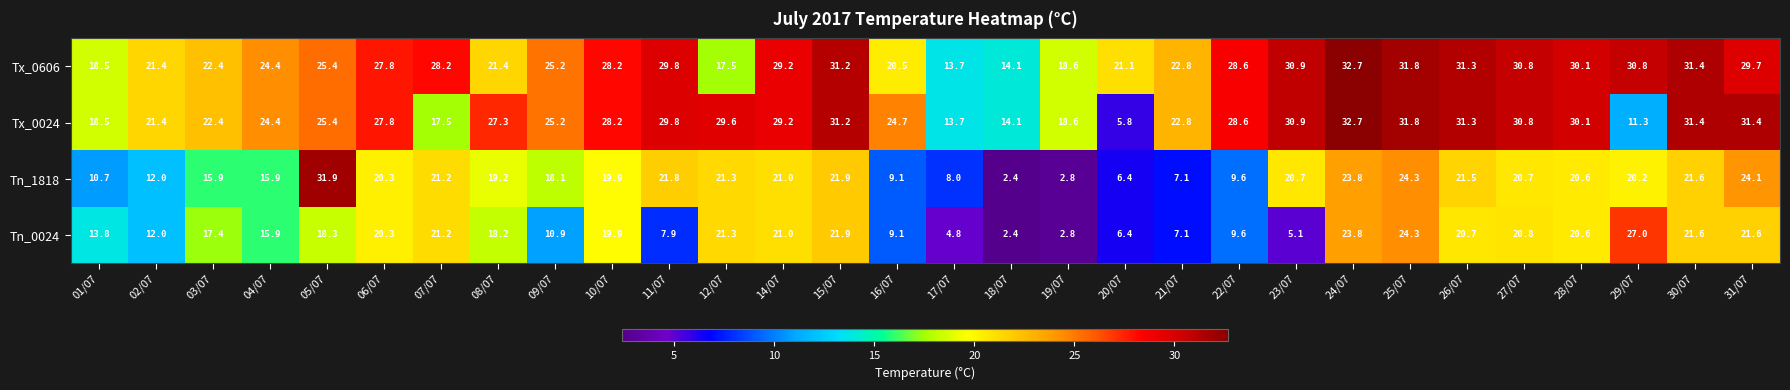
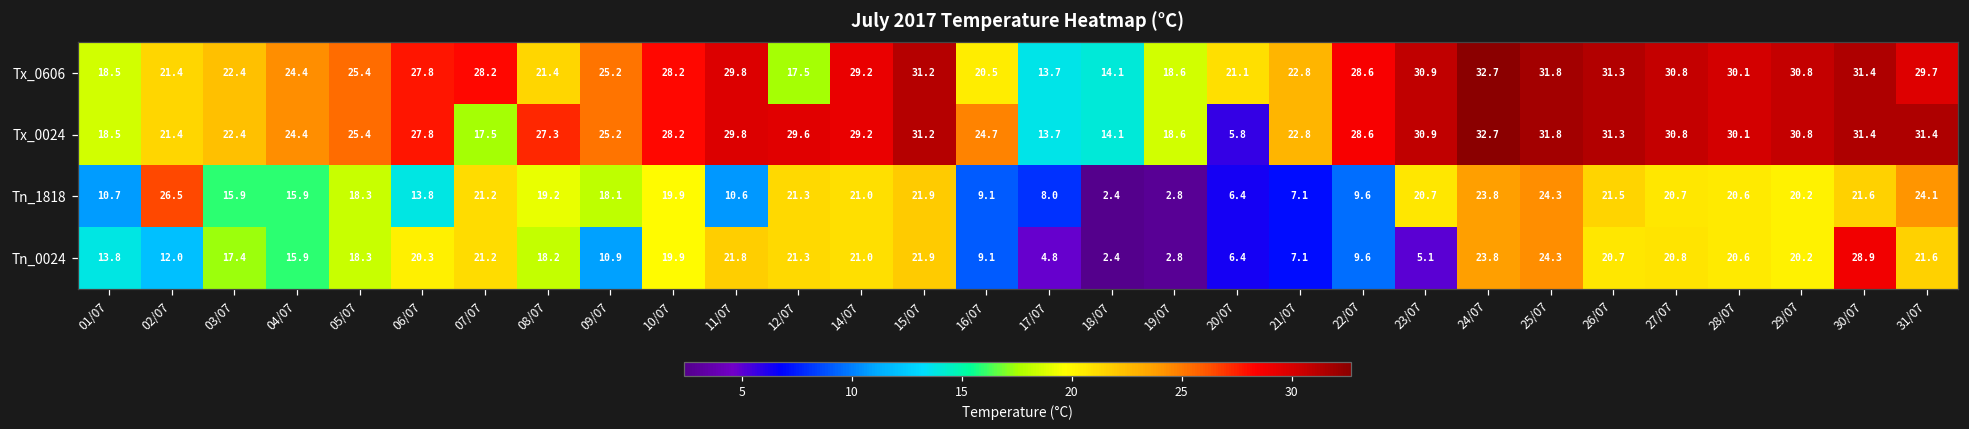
Tx_0024, 29/07: 11.3 -> 30.8
Tn_1818, 02/07: 12.0 -> 26.5
Tn_1818, 05/07: 31.9 -> 18.3
Tn_1818, 06/07: 20.3 -> 13.8
Tn_1818, 11/07: 21.8 -> 10.6
Tn_0024, 11/07: 7.9 -> 21.8
Tn_0024, 29/07: 27.0 -> 20.2
Tn_0024, 30/07: 21.6 -> 28.9
